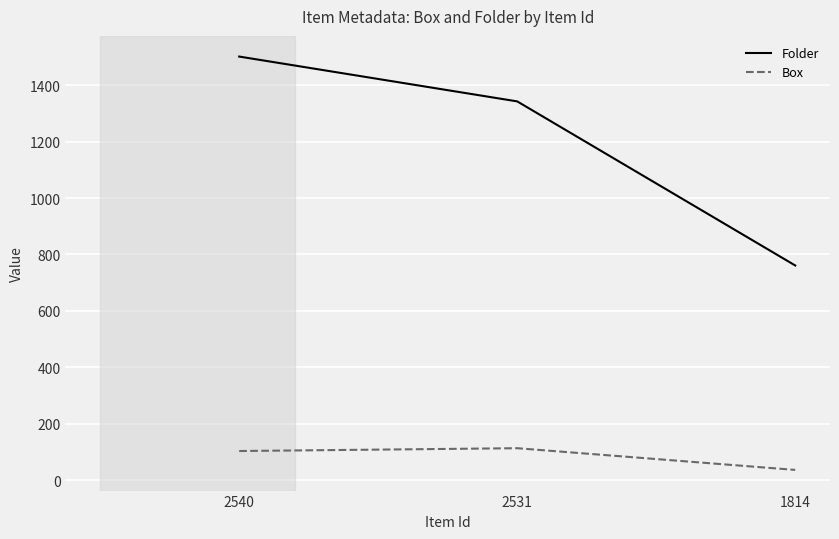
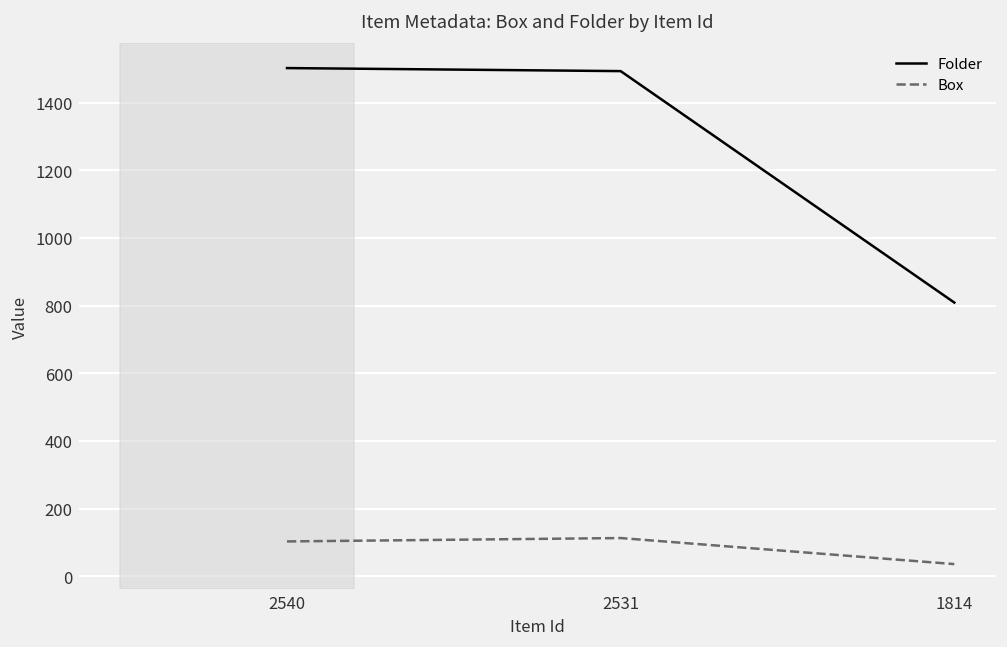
Folder, 2531: 1340 -> 1490
Folder, 1814: 760 -> 810
